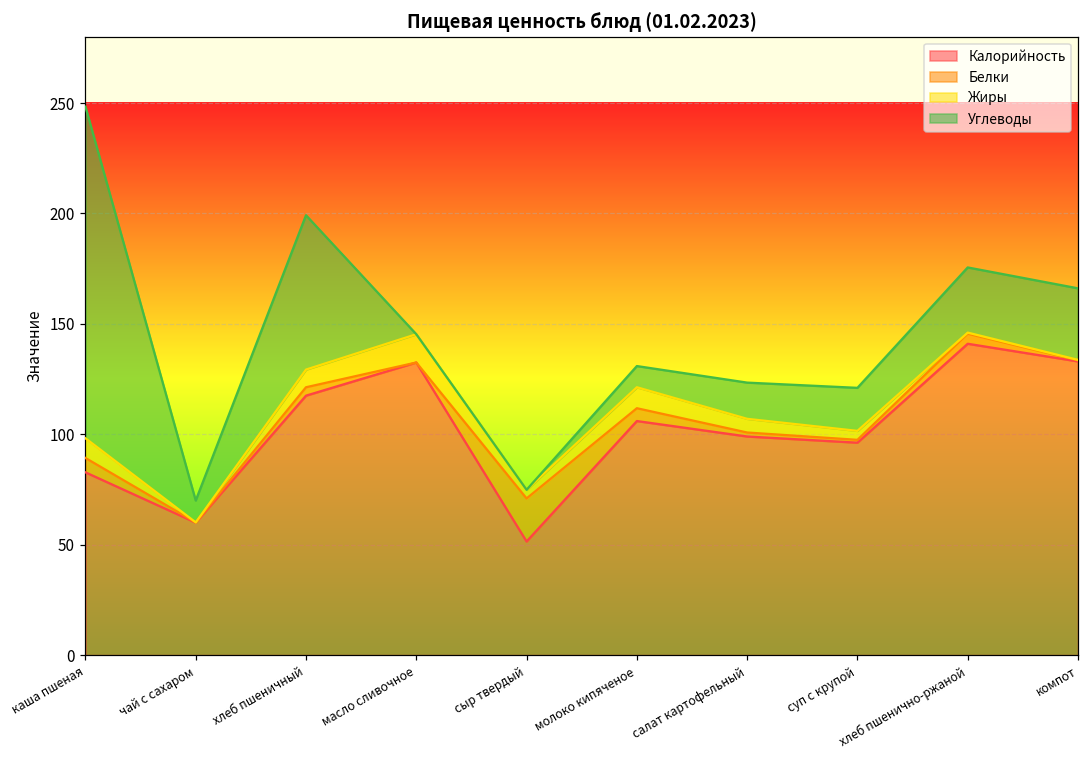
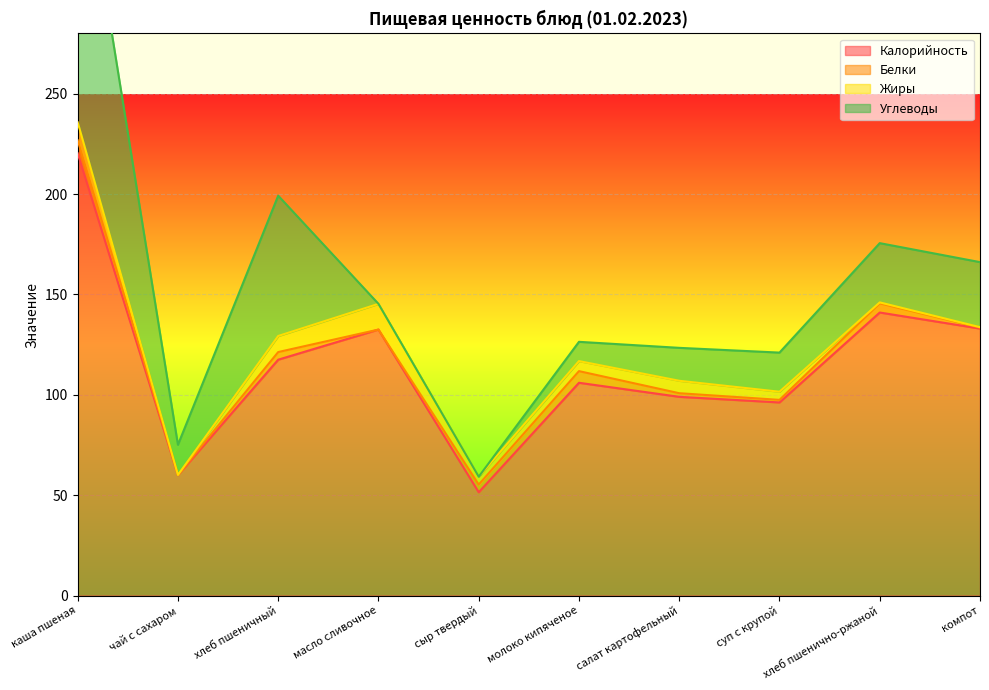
Калорийность, каша пшеная: 83 -> 220
Углеводы, чай с сахаром: 10 -> 15
Белки, сыр твердый: 20 -> 4
Жиры, молоко кипяченое: 10 -> 5
